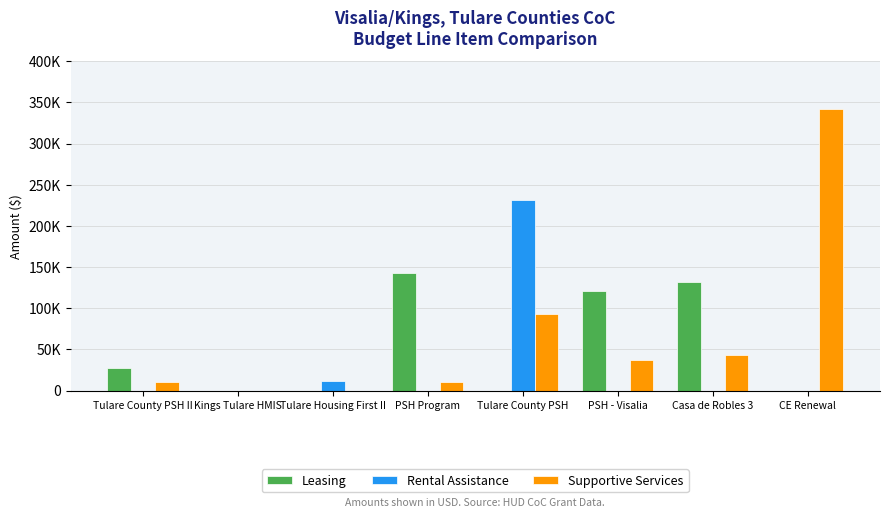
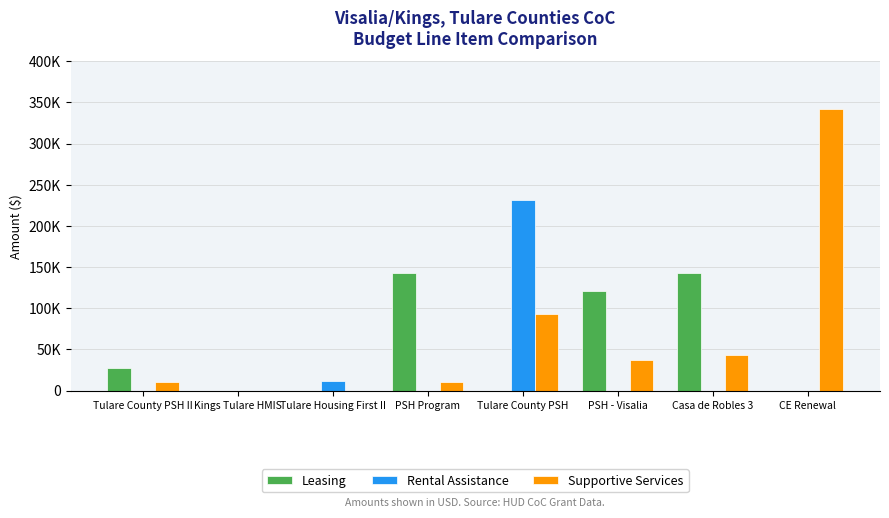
Leasing, Casa de Robles 3: 130000 -> 140000
